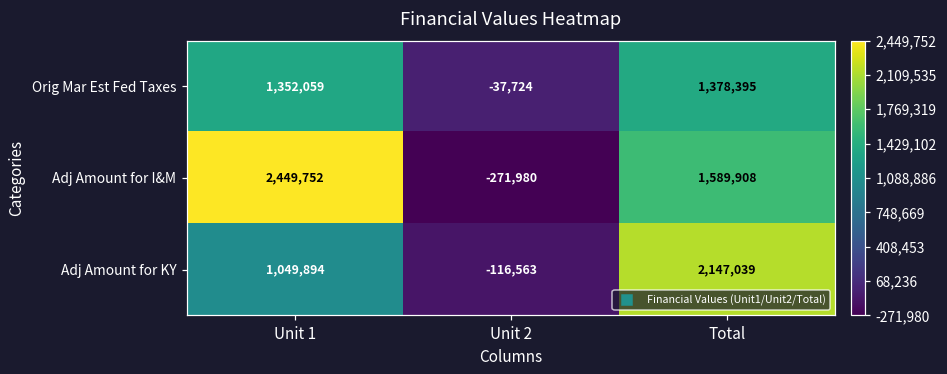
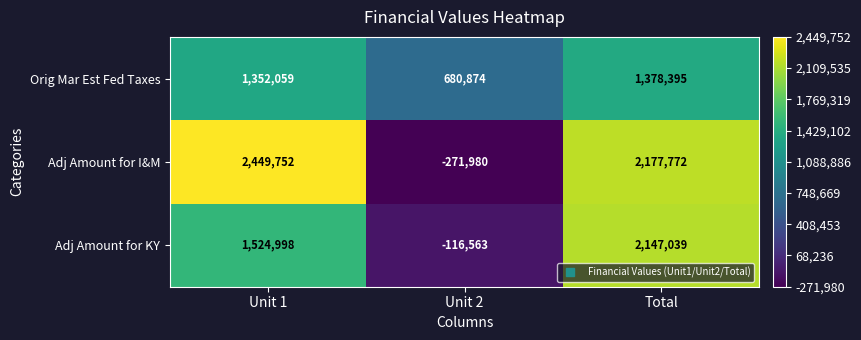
Orig Mar Est Fed Taxes, Unit 2: -37,724 -> 680,874
Adj Amount for I&M, Total: 1,589,908 -> 2,177,772
Adj Amount for KY, Unit 1: 1,049,894 -> 1,524,998
